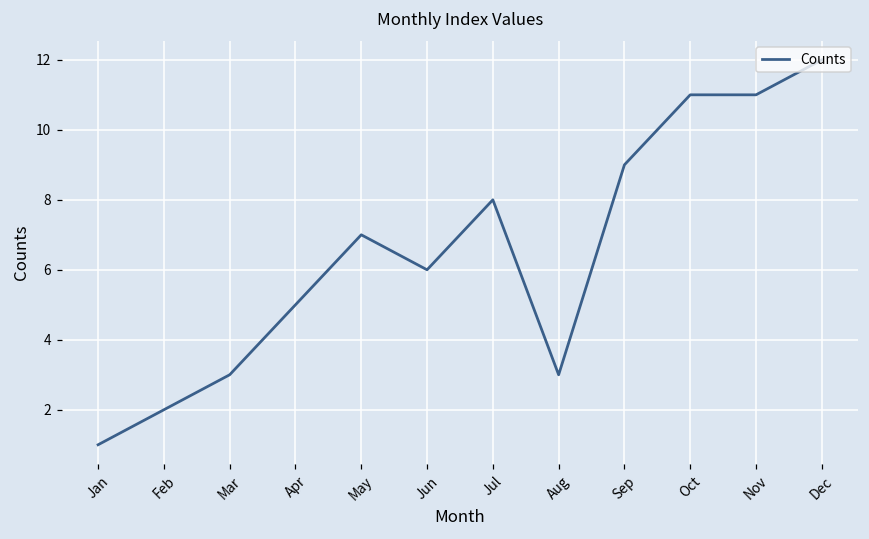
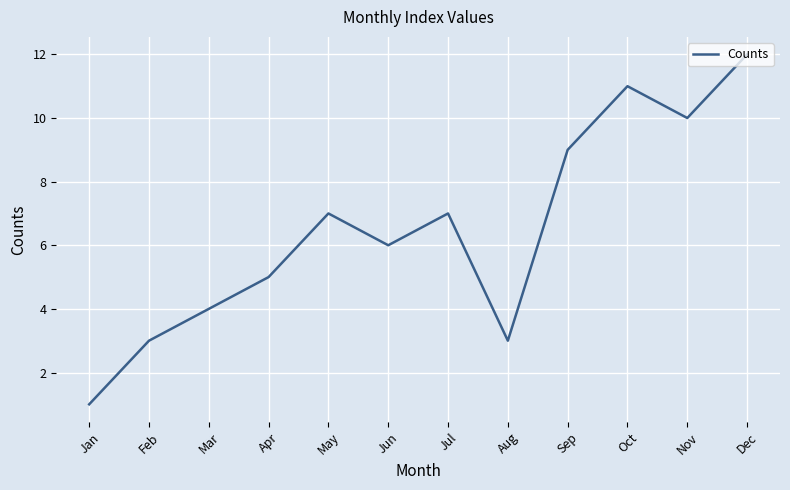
Feb: 2 -> 3
Mar: 3 -> 4
Jul: 8 -> 7
Nov: 11 -> 10
